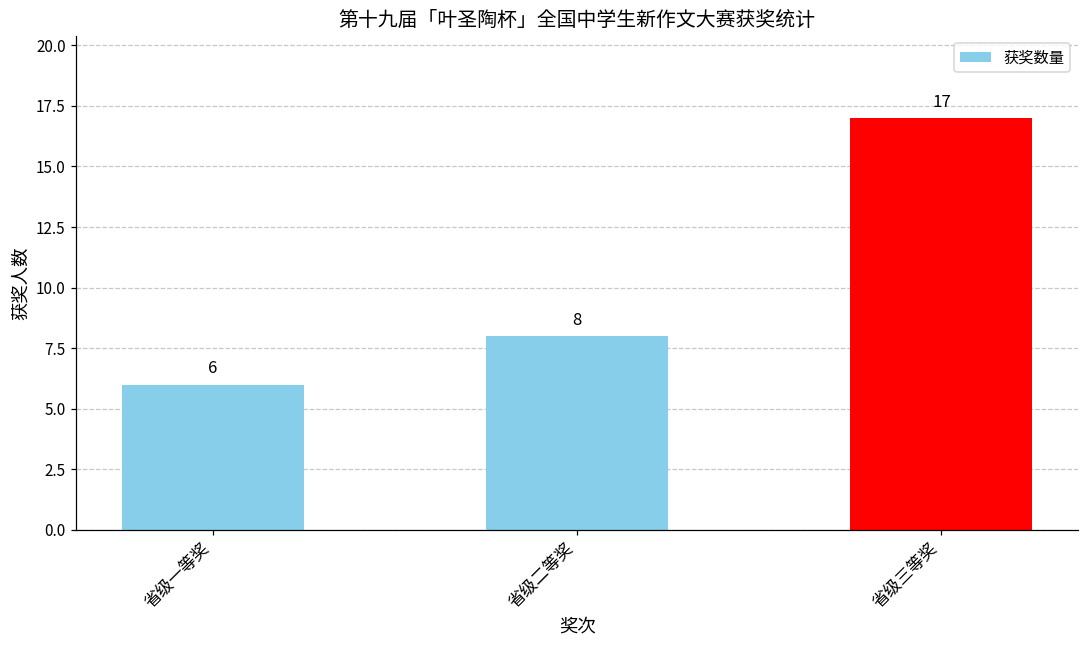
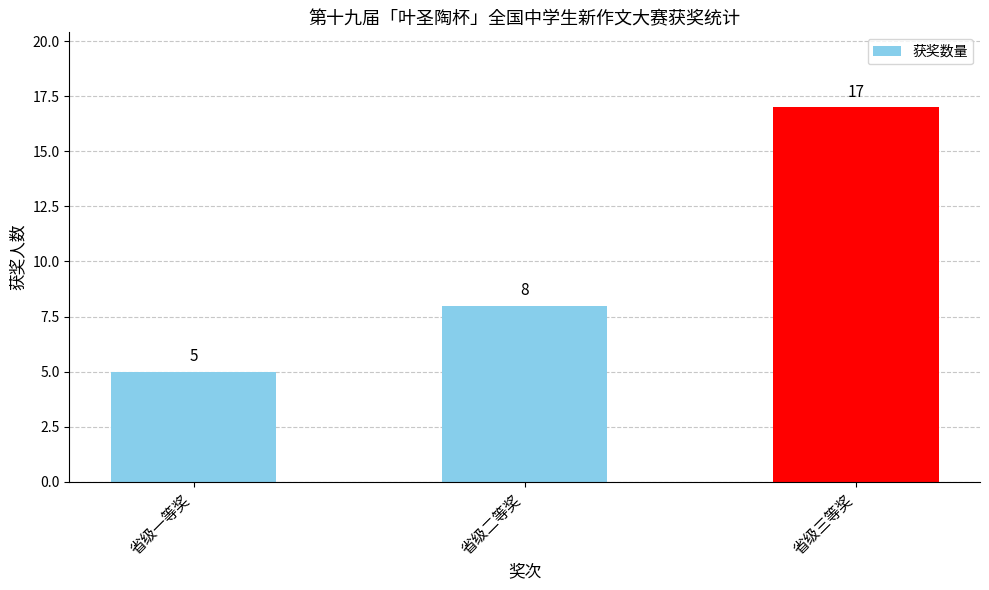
省级一等奖: 6 -> 5
